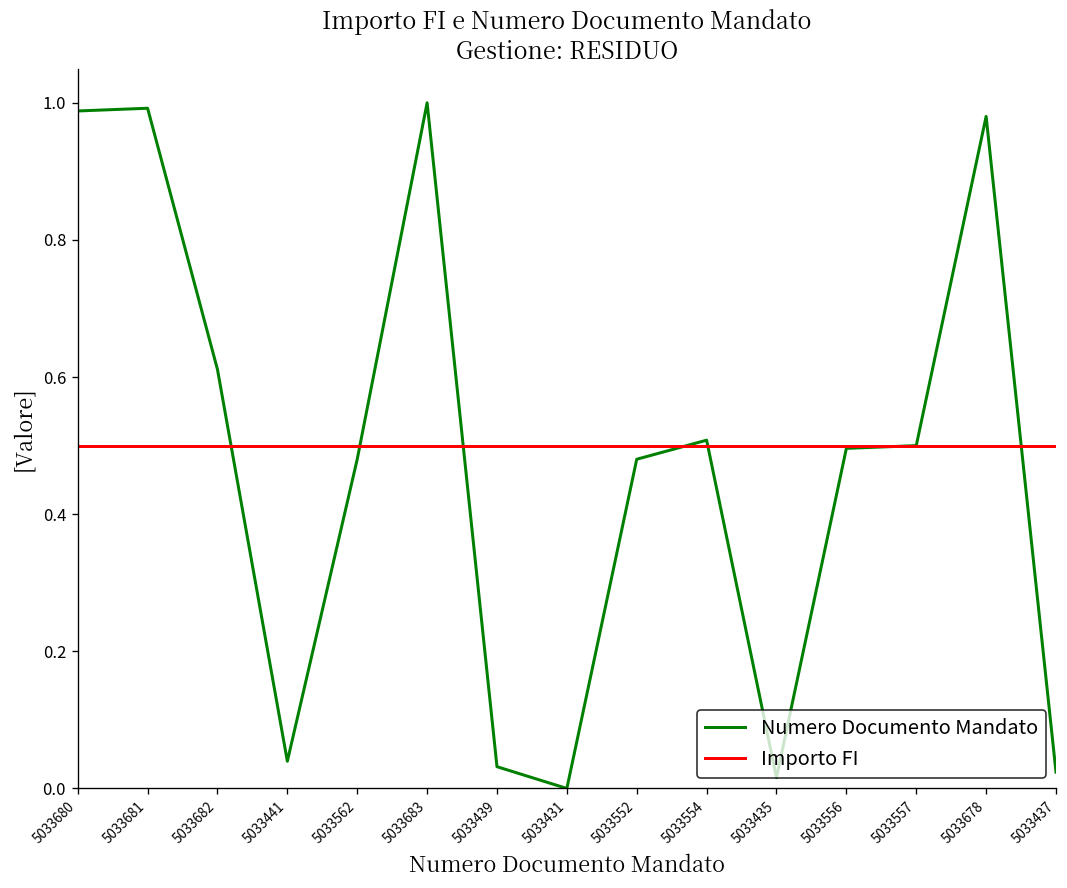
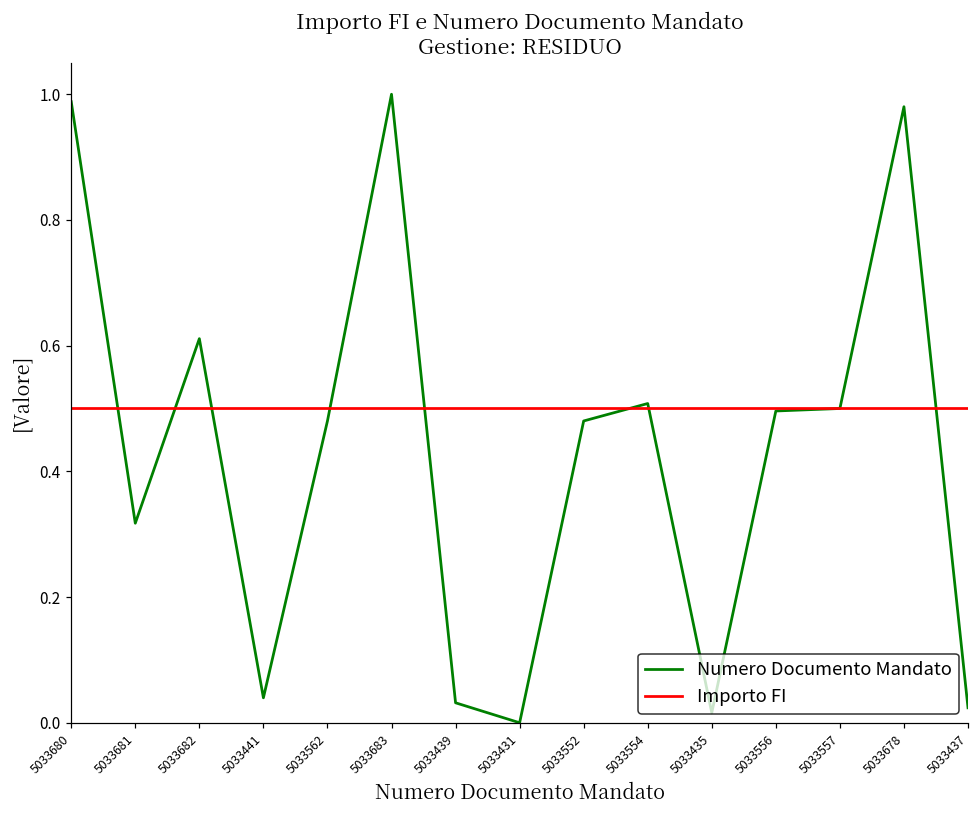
Numero Documento Mandato, 5033681: 0.99 -> 0.32
